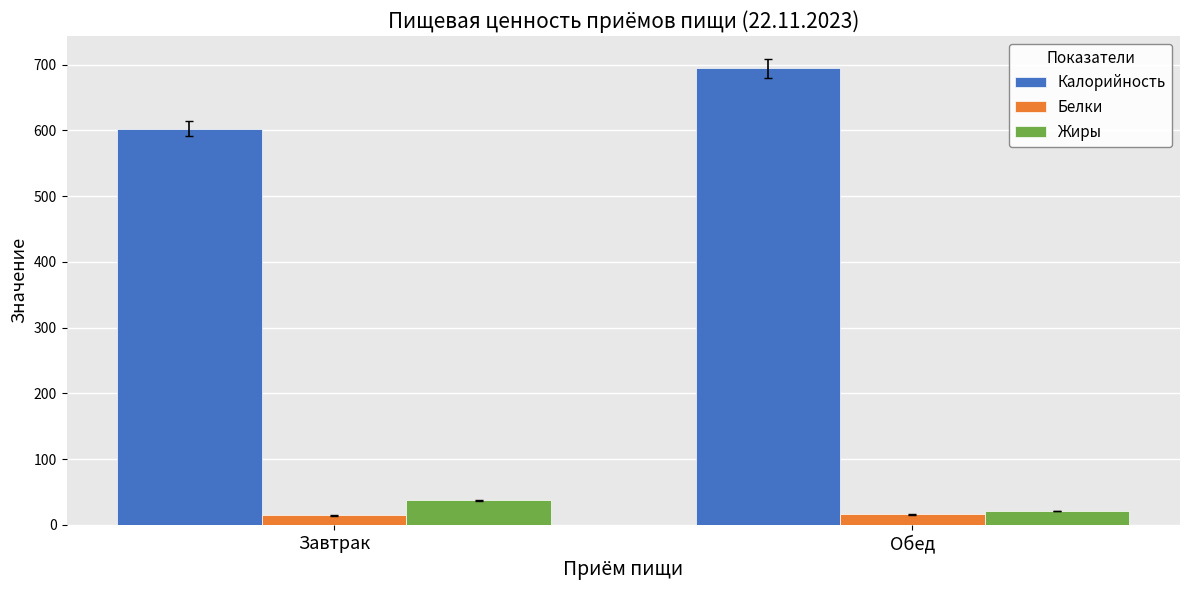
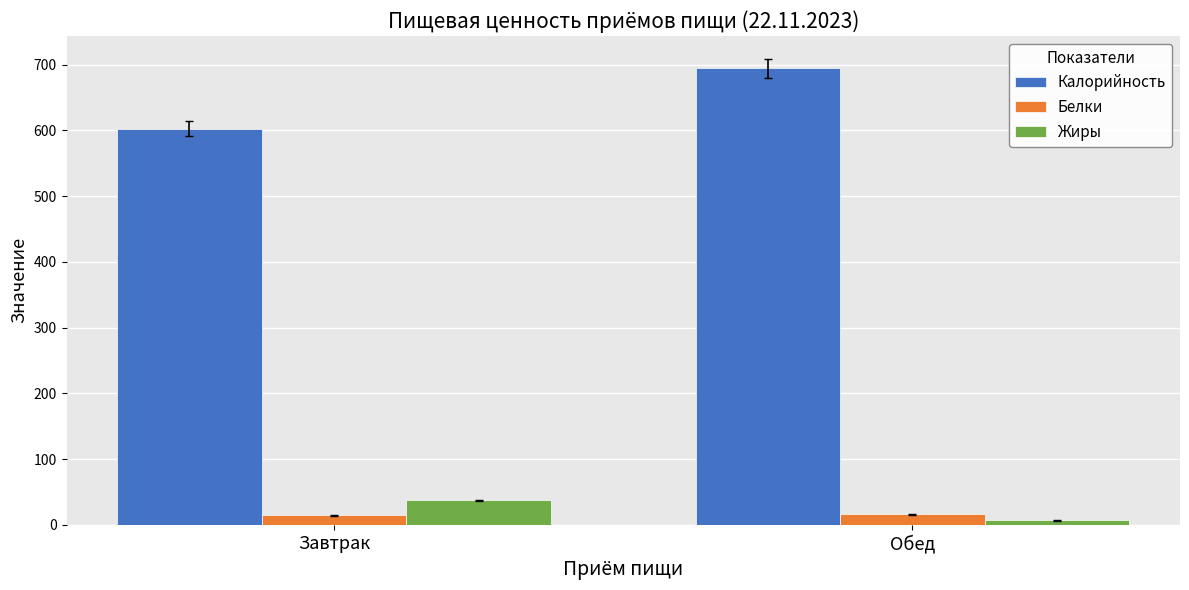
Жиры, Обед: 20 -> 10
